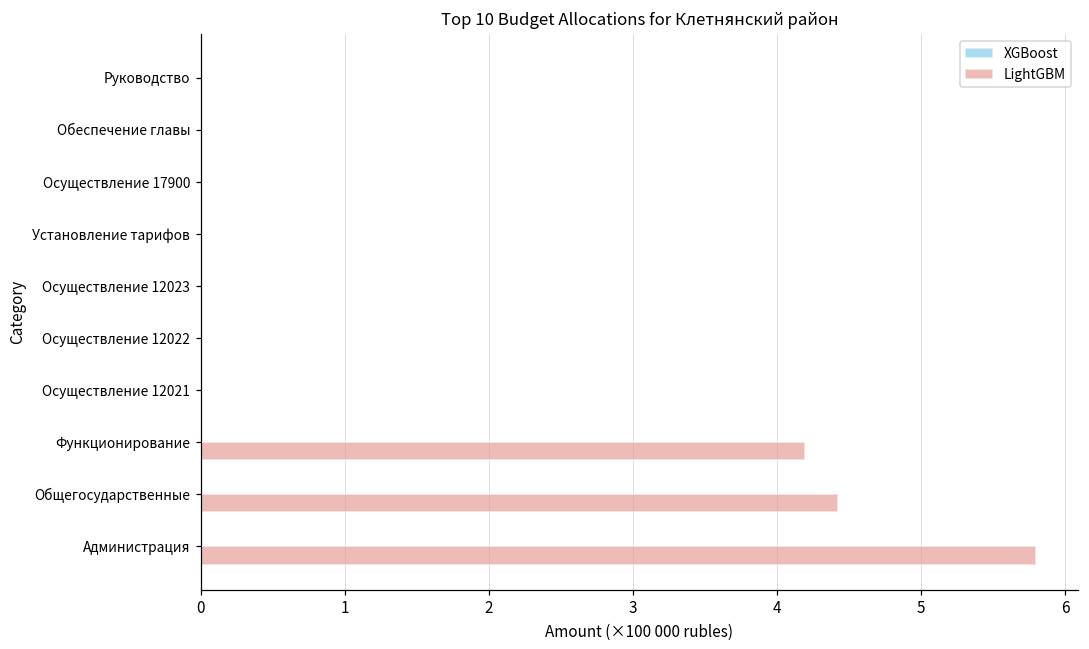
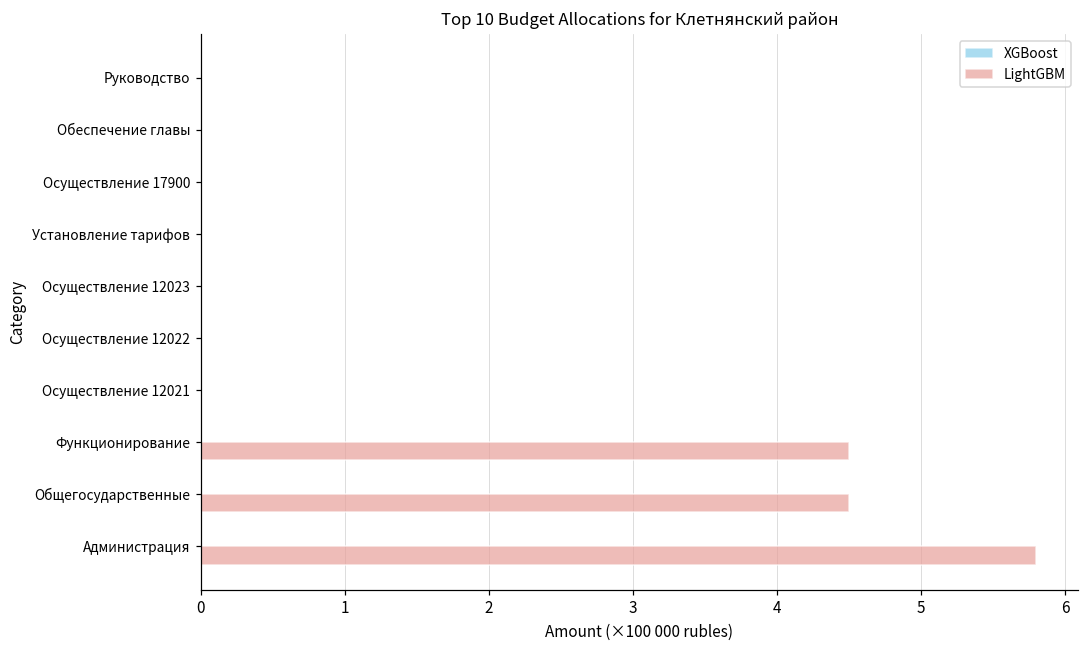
LightGBM, Функционирование: 4.20 -> 4.50
LightGBM, Общегосударственные: 4.42 -> 4.50
